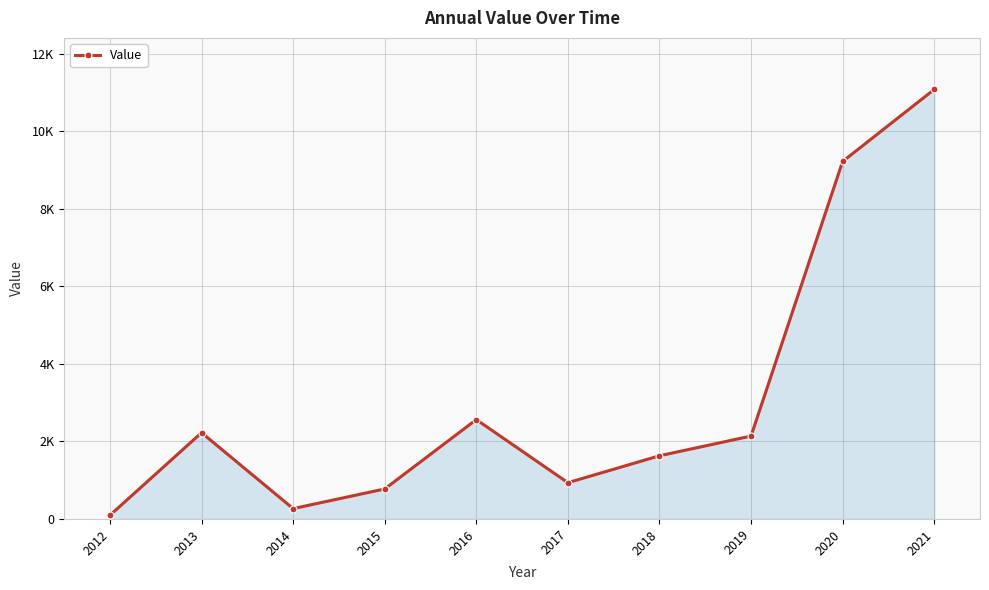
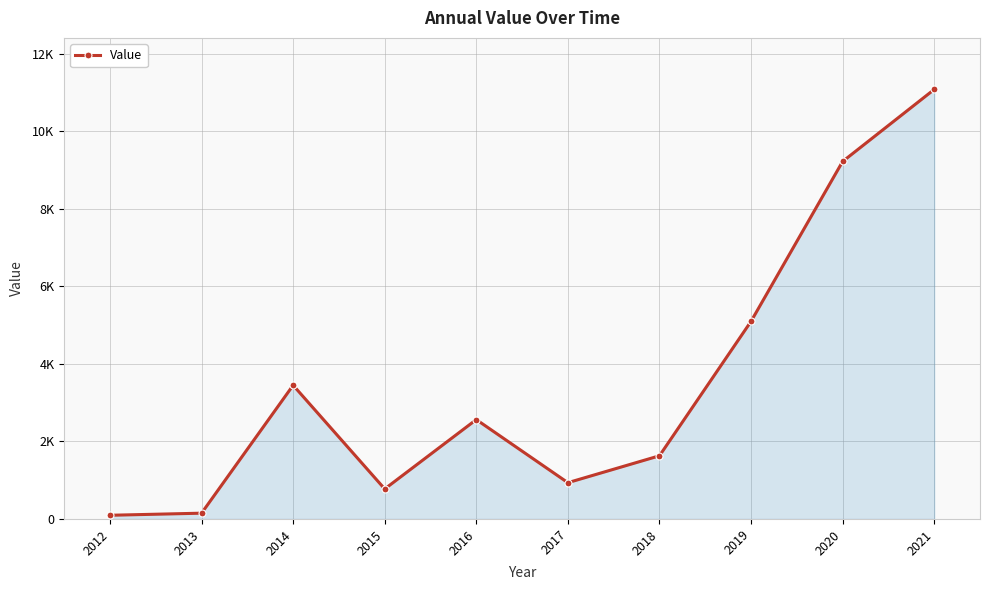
2013: 2200 -> 100
2014: 300 -> 3500
2019: 2100 -> 5100
